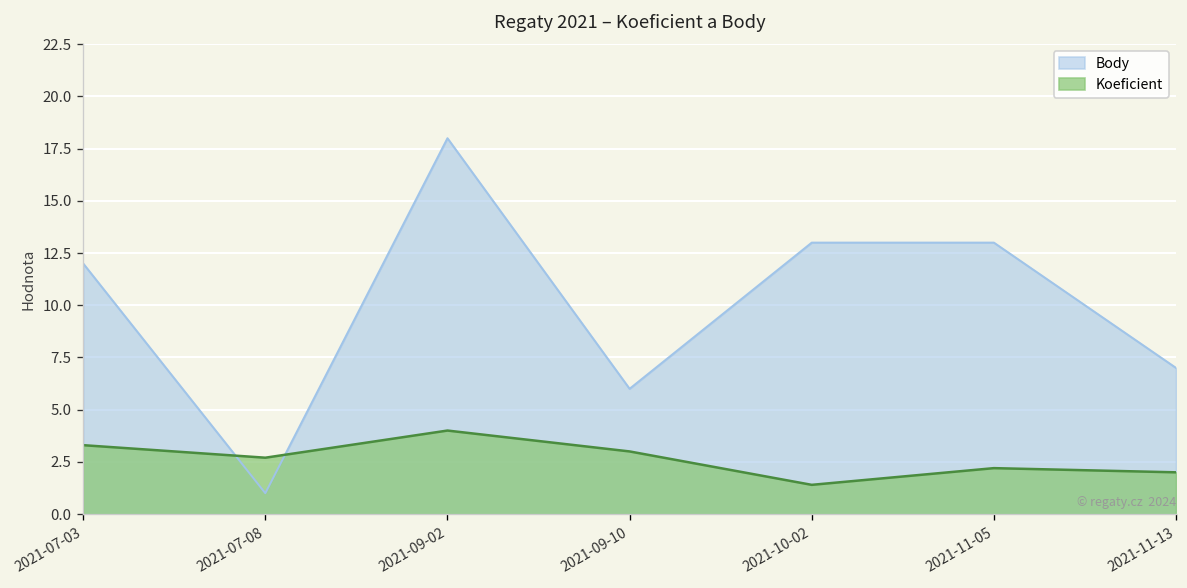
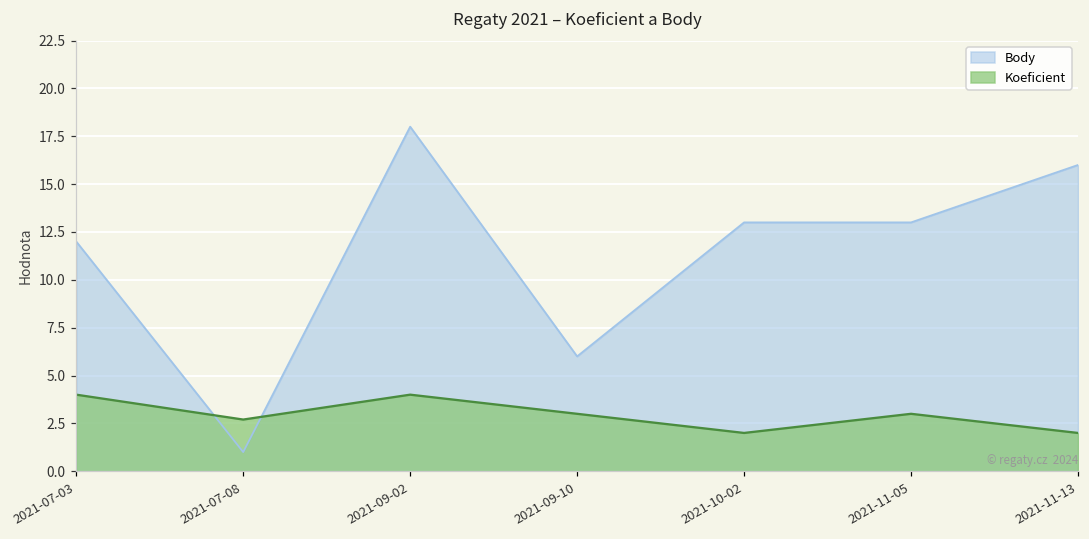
Koeficient, 2021-07-03: 3.3 -> 4.0
Koeficient, 2021-10-02: 1.4 -> 2.0
Koeficient, 2021-11-05: 2.2 -> 3.0
Body, 2021-11-13: 7 -> 16
